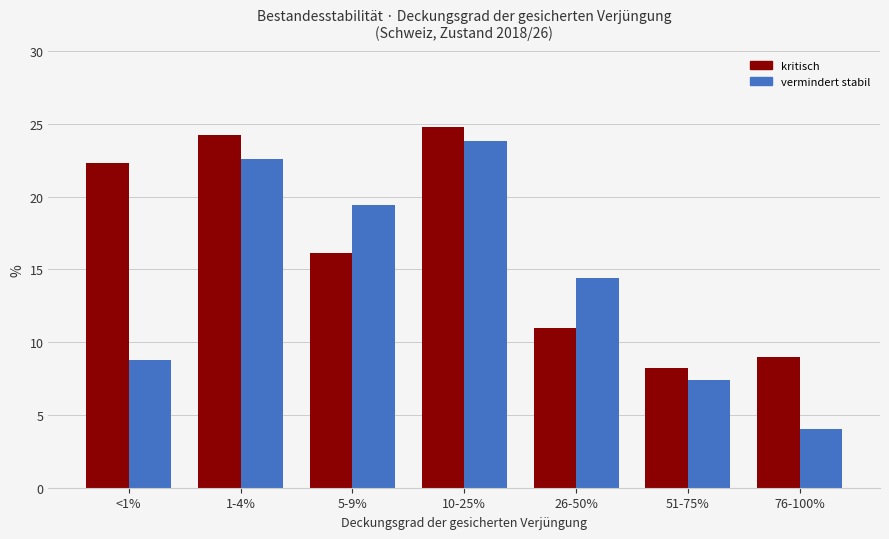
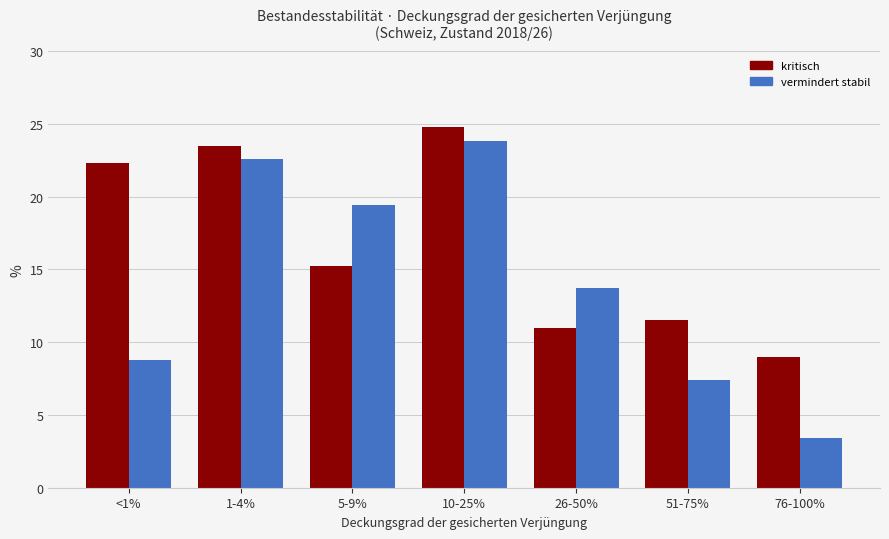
kritisch, 1-4%: 24.2 -> 23.5
kritisch, 5-9%: 16.1 -> 15.2
vermindert stabil, 26-50%: 14.4 -> 13.7
kritisch, 51-75%: 8.2 -> 11.5
vermindert stabil, 76-100%: 4.0 -> 3.4
